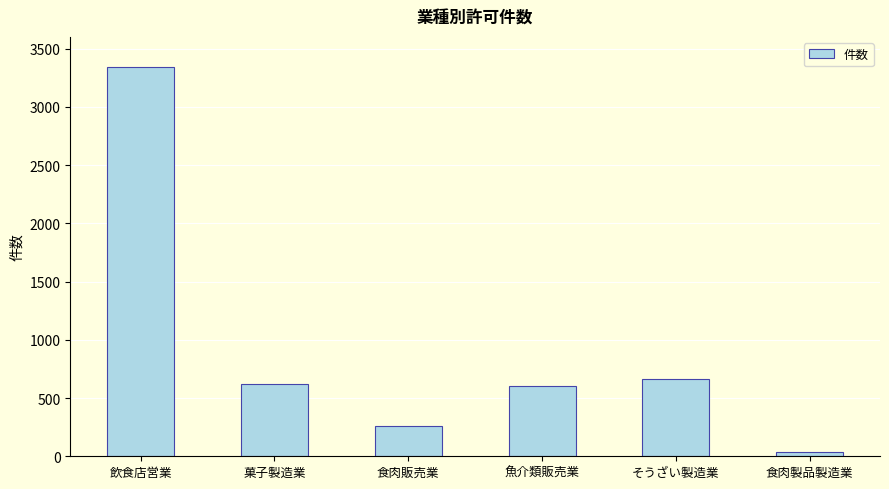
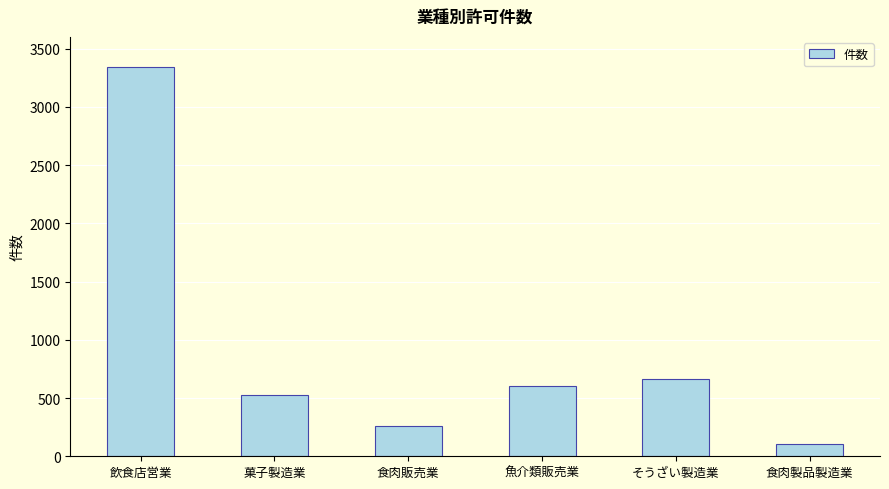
菓子製造業: 620 -> 530
食肉製品製造業: 40 -> 110
